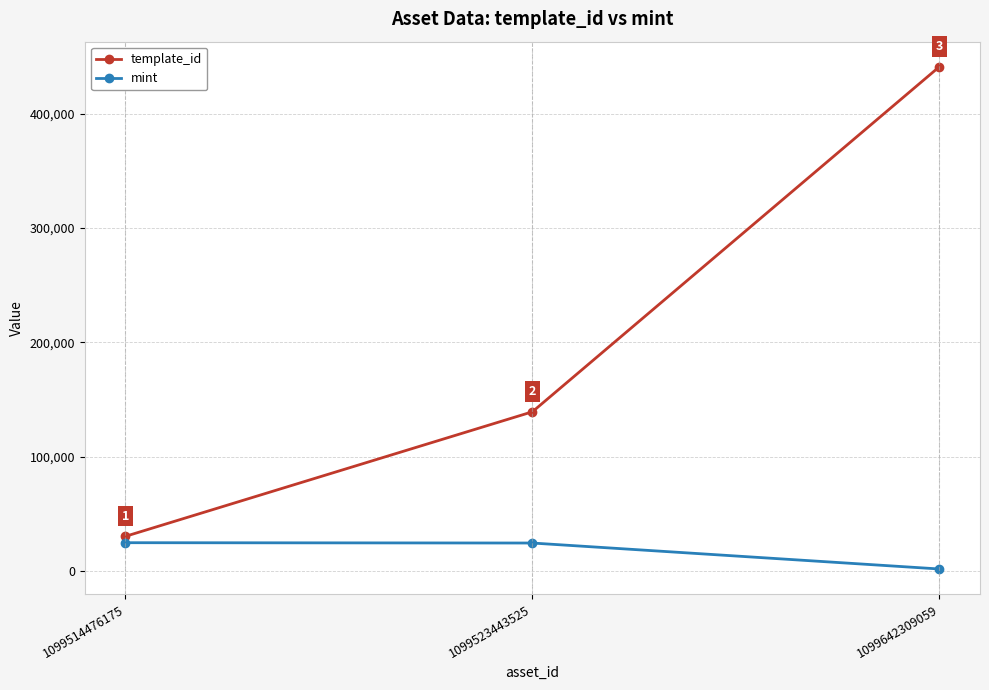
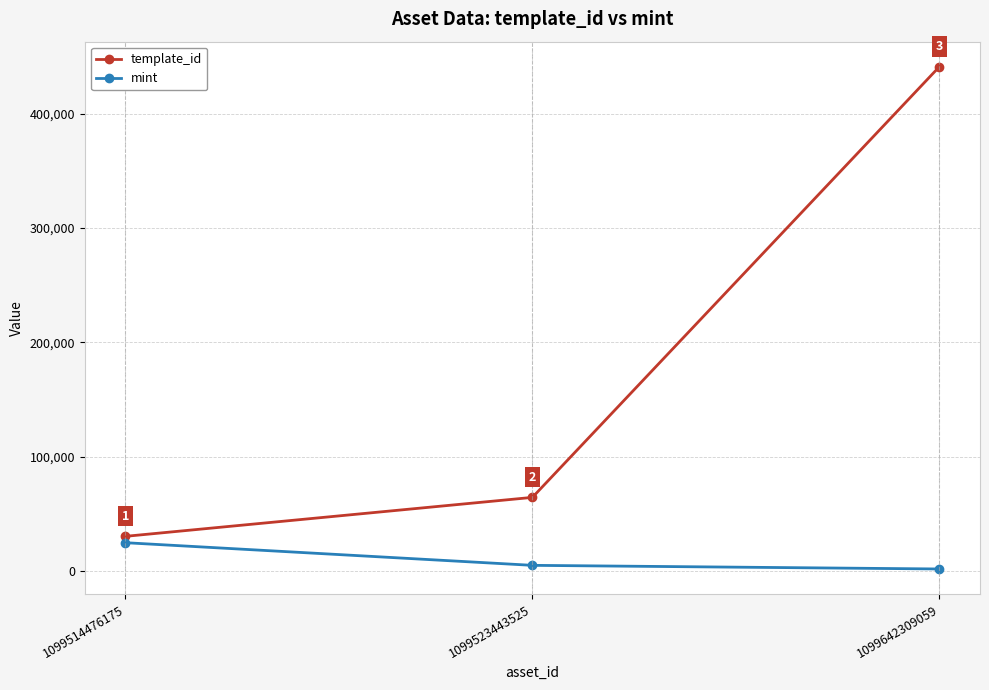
template_id, 1099523443525: 139,000 -> 65,000
mint, 1099523443525: 25,000 -> 5,000
